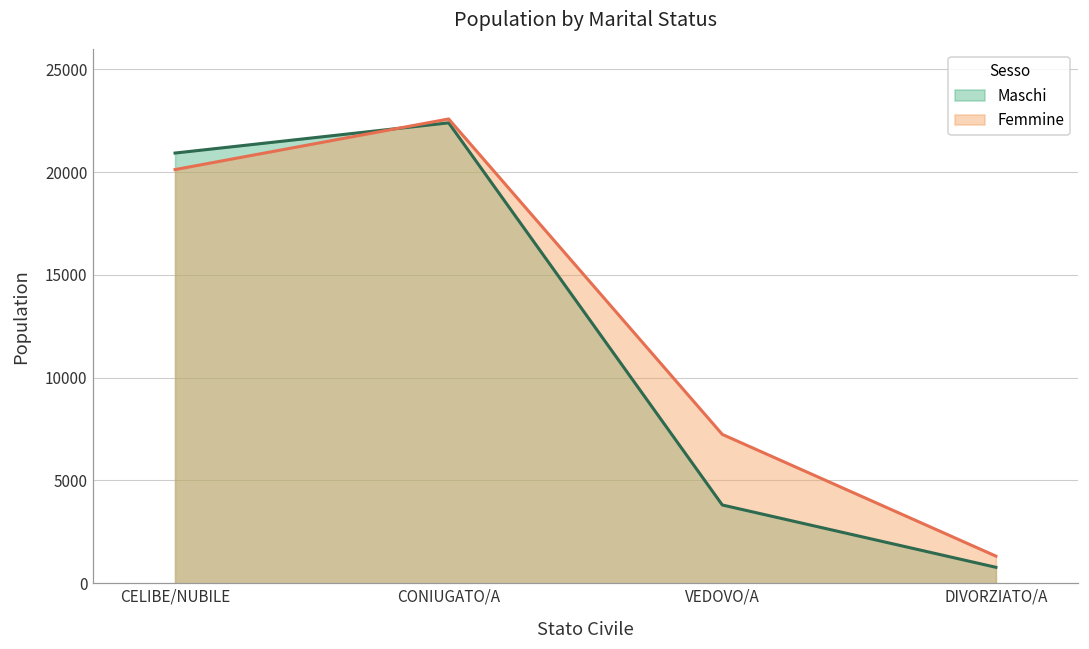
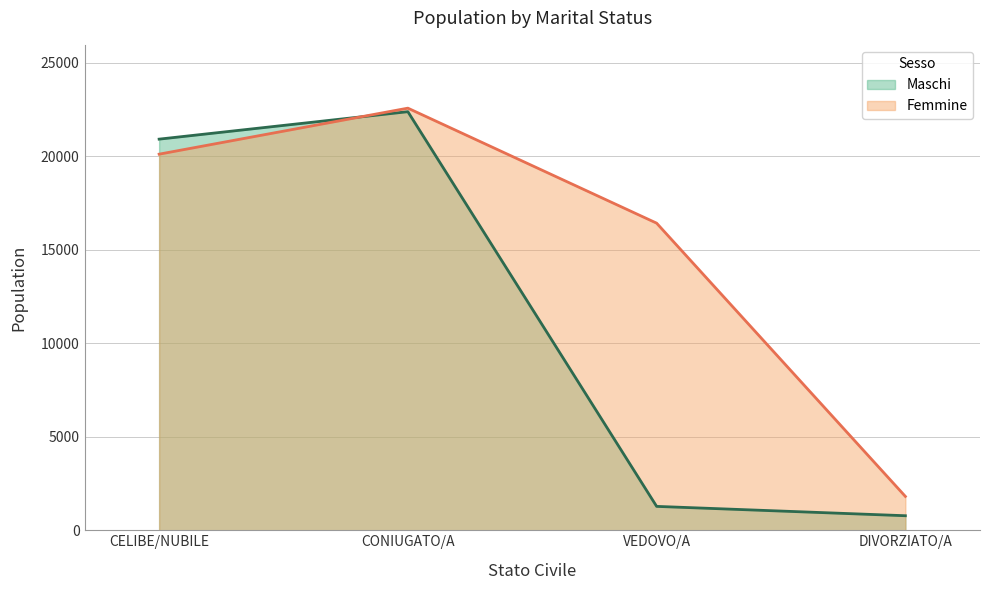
Maschi, VEDOVO/A: 3800 -> 1300
Femmine, VEDOVO/A: 7200 -> 16400
Femmine, DIVORZIATO/A: 1300 -> 1800
